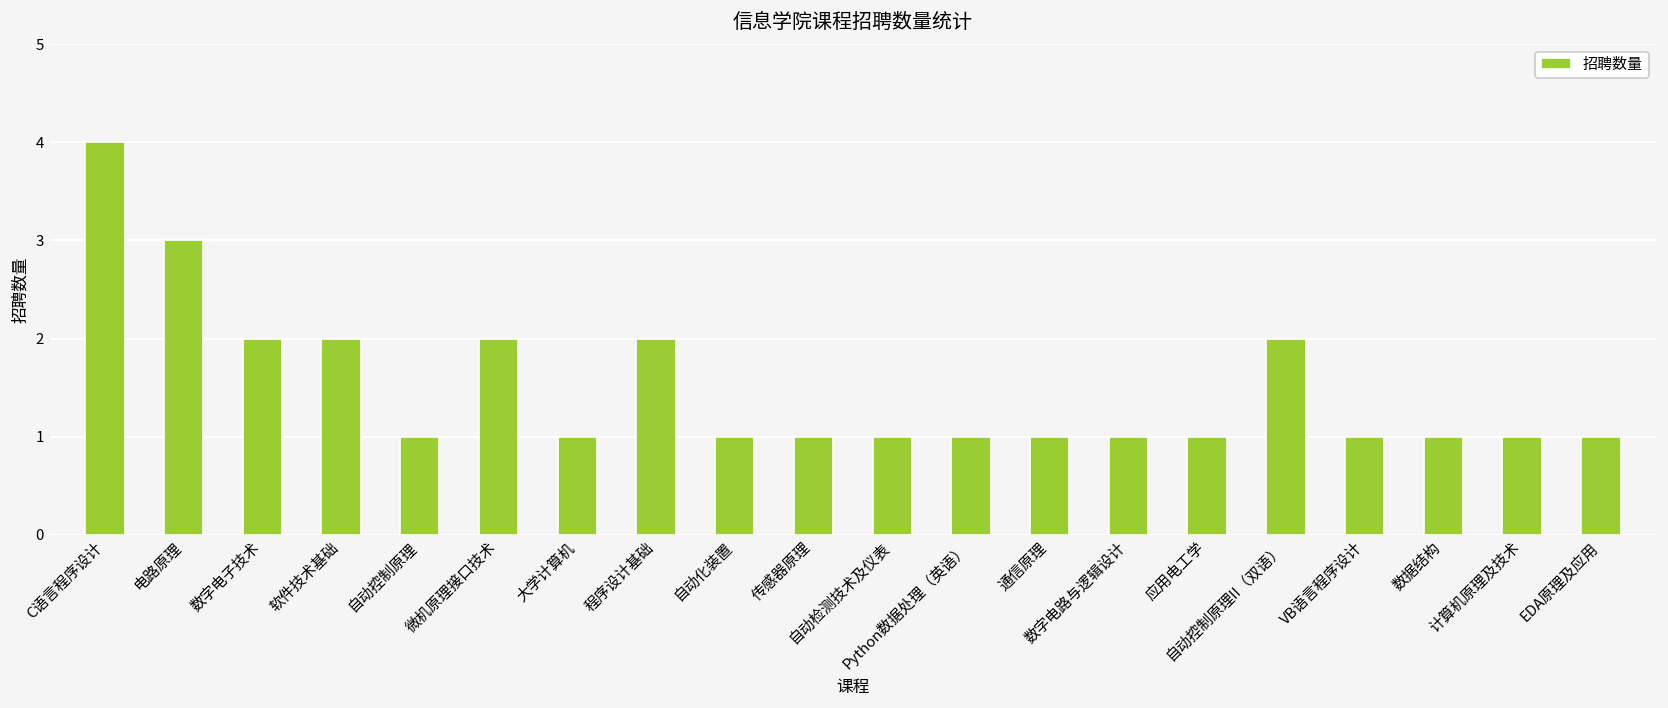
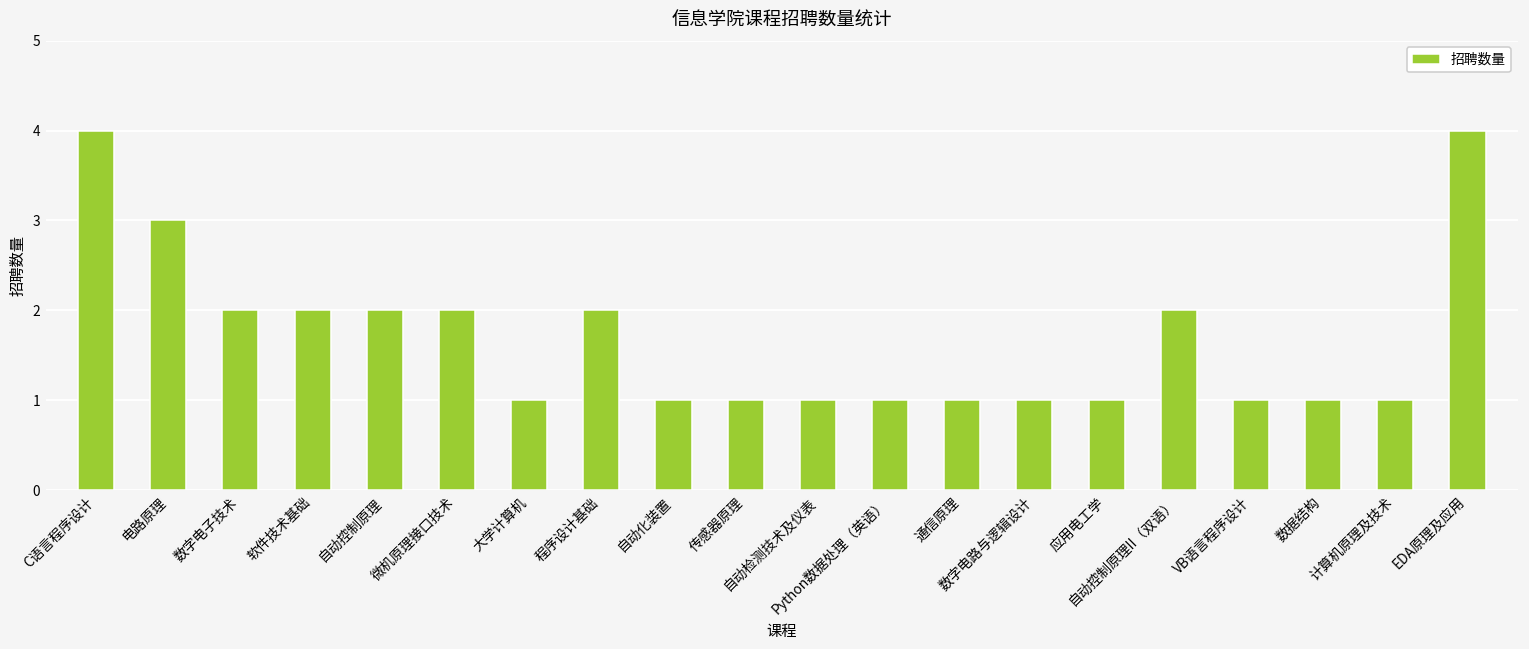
自动控制原理: 1 -> 2
EDA原理及应用: 1 -> 4
